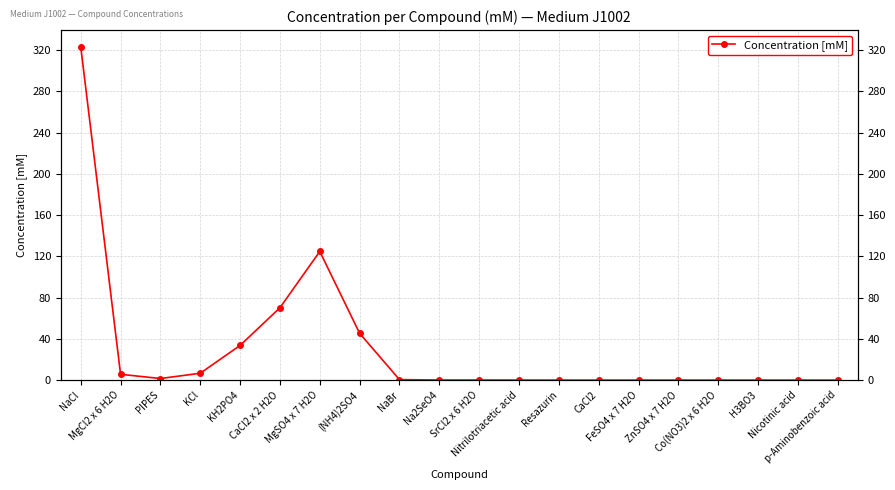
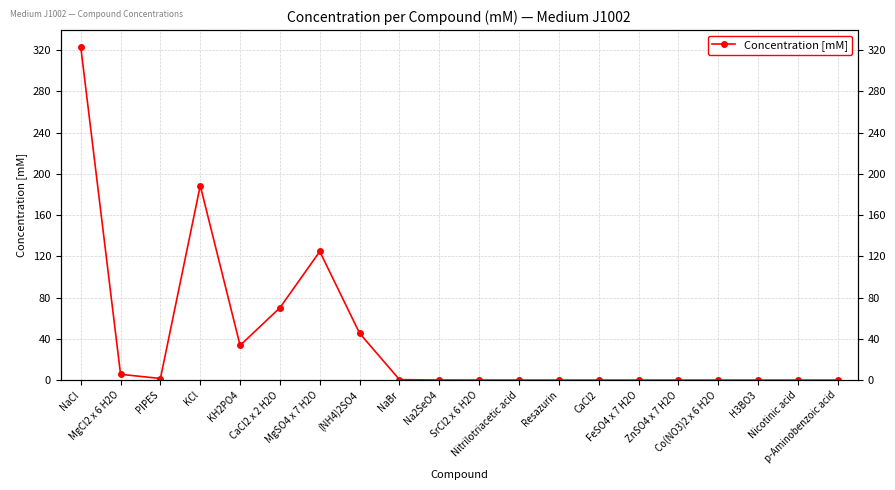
KCl: 7 -> 189
